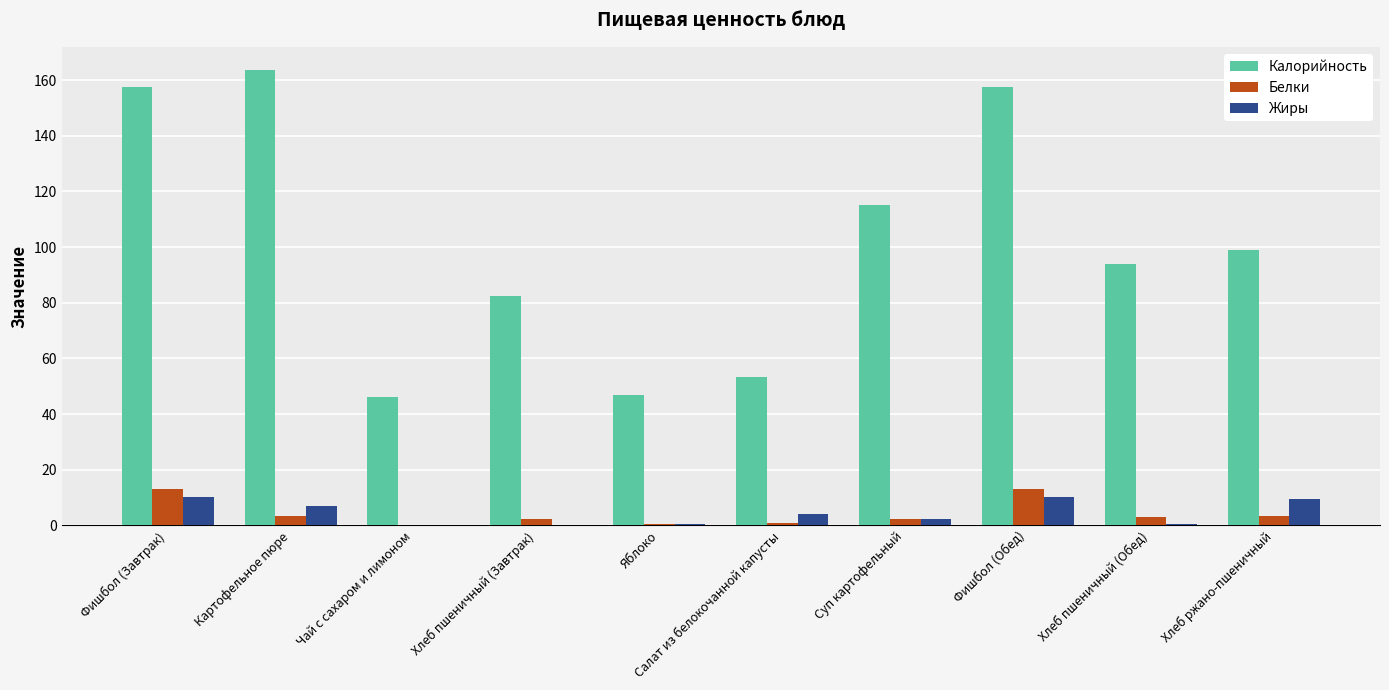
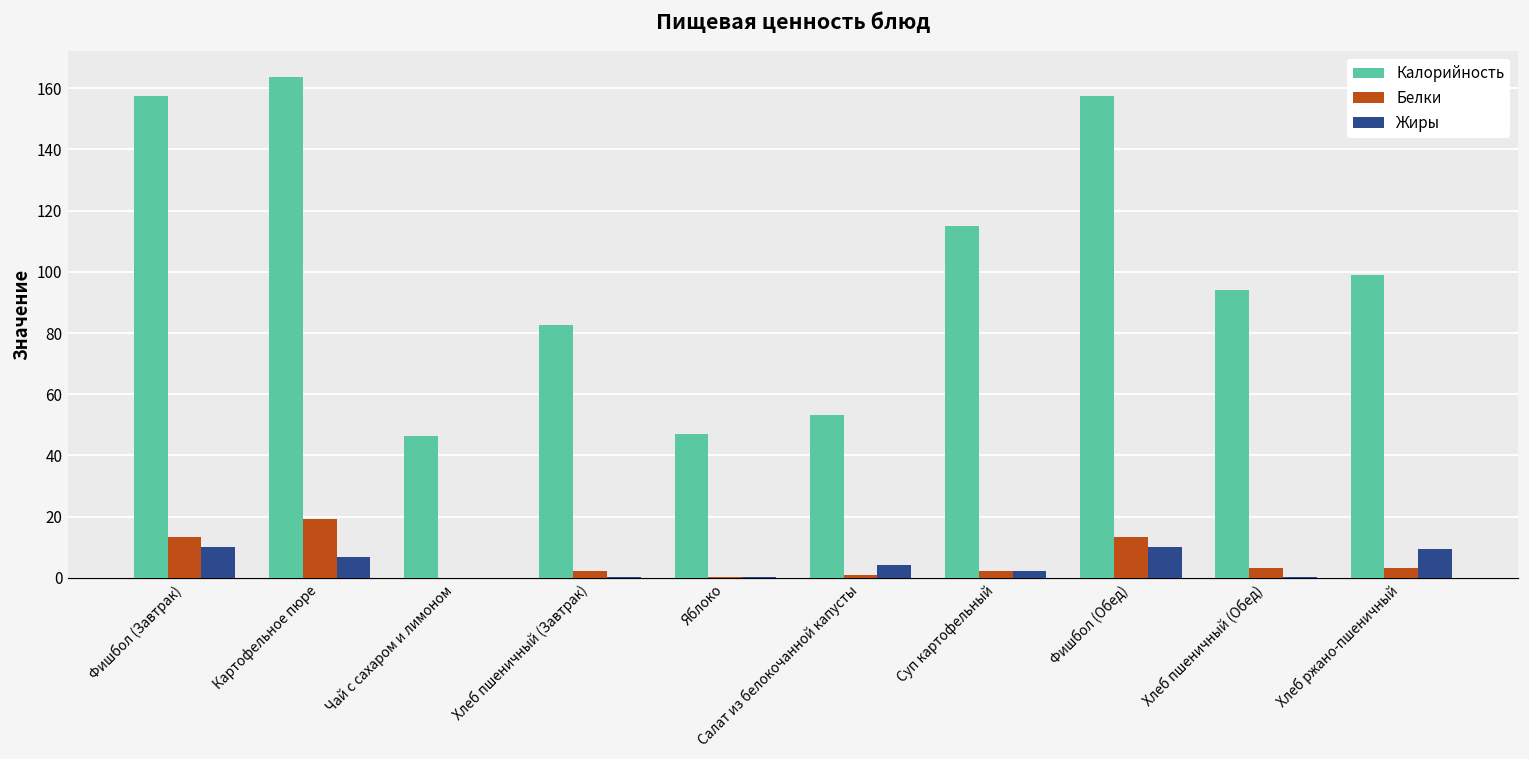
Белки, Картофельное пюре: 3 -> 19
